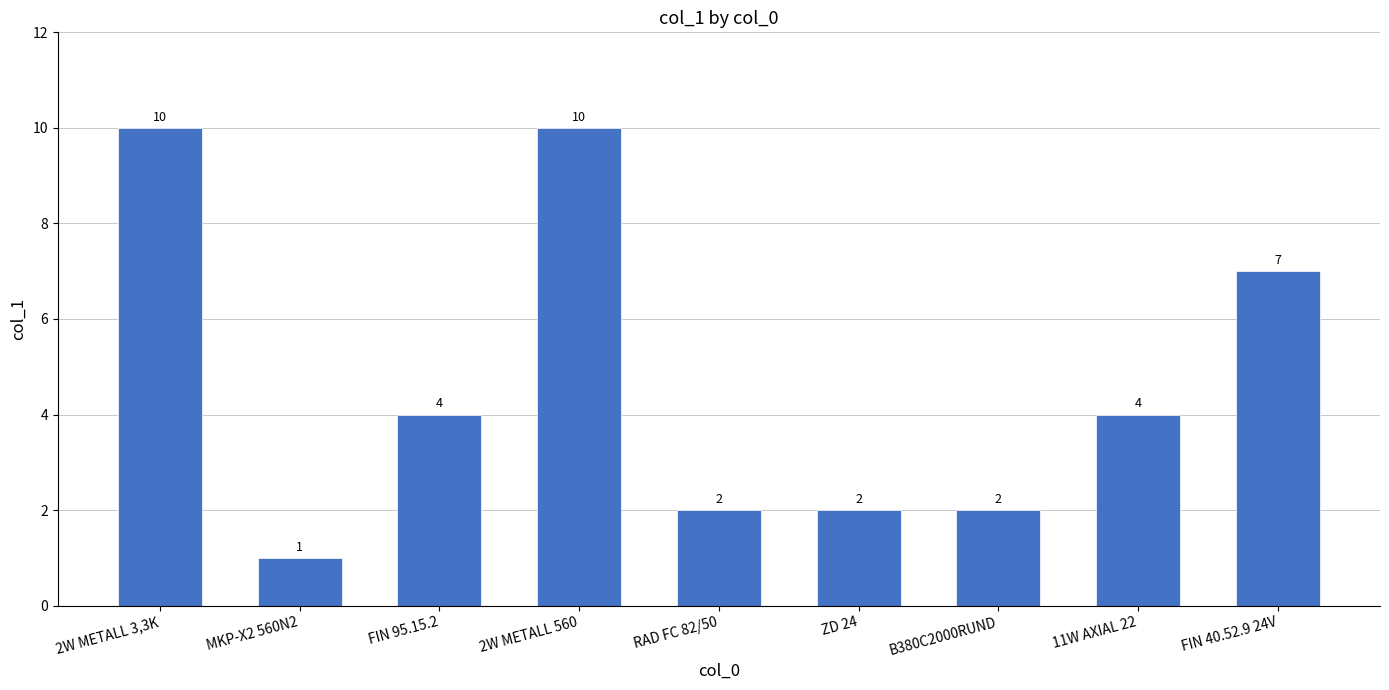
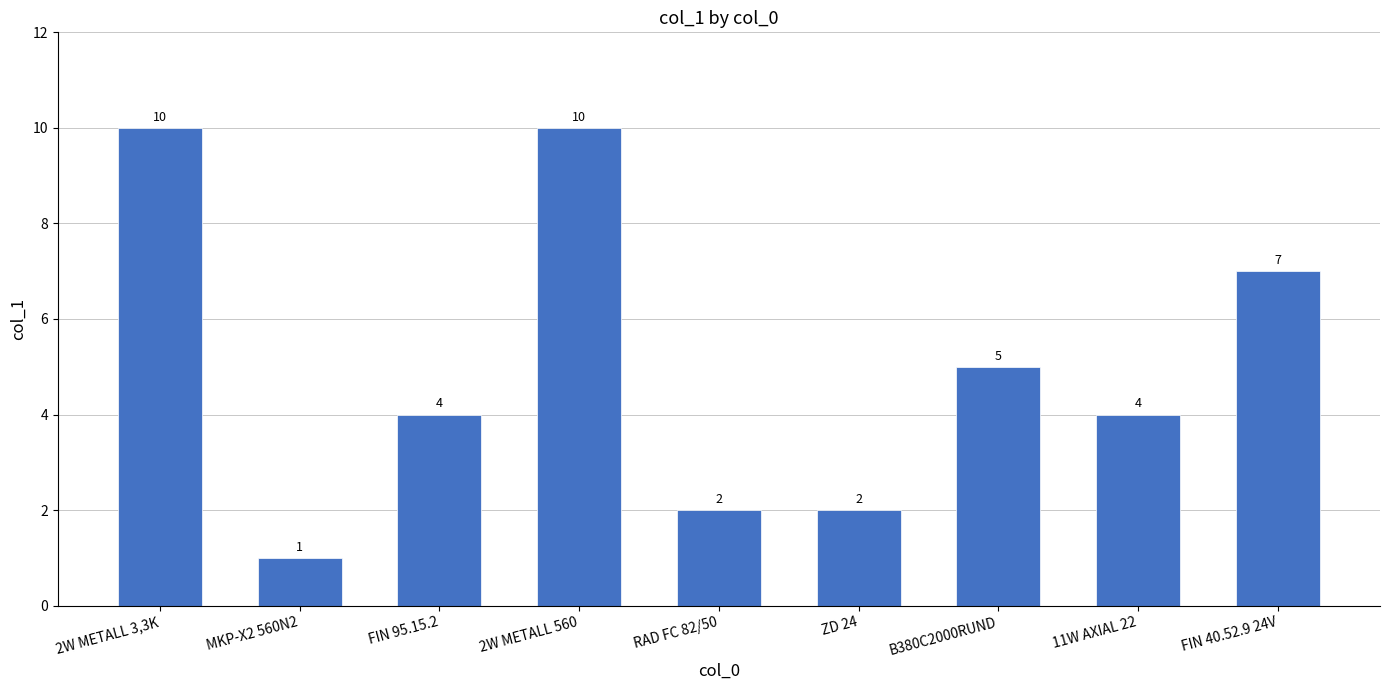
B380C2000RUND: 2 -> 5
